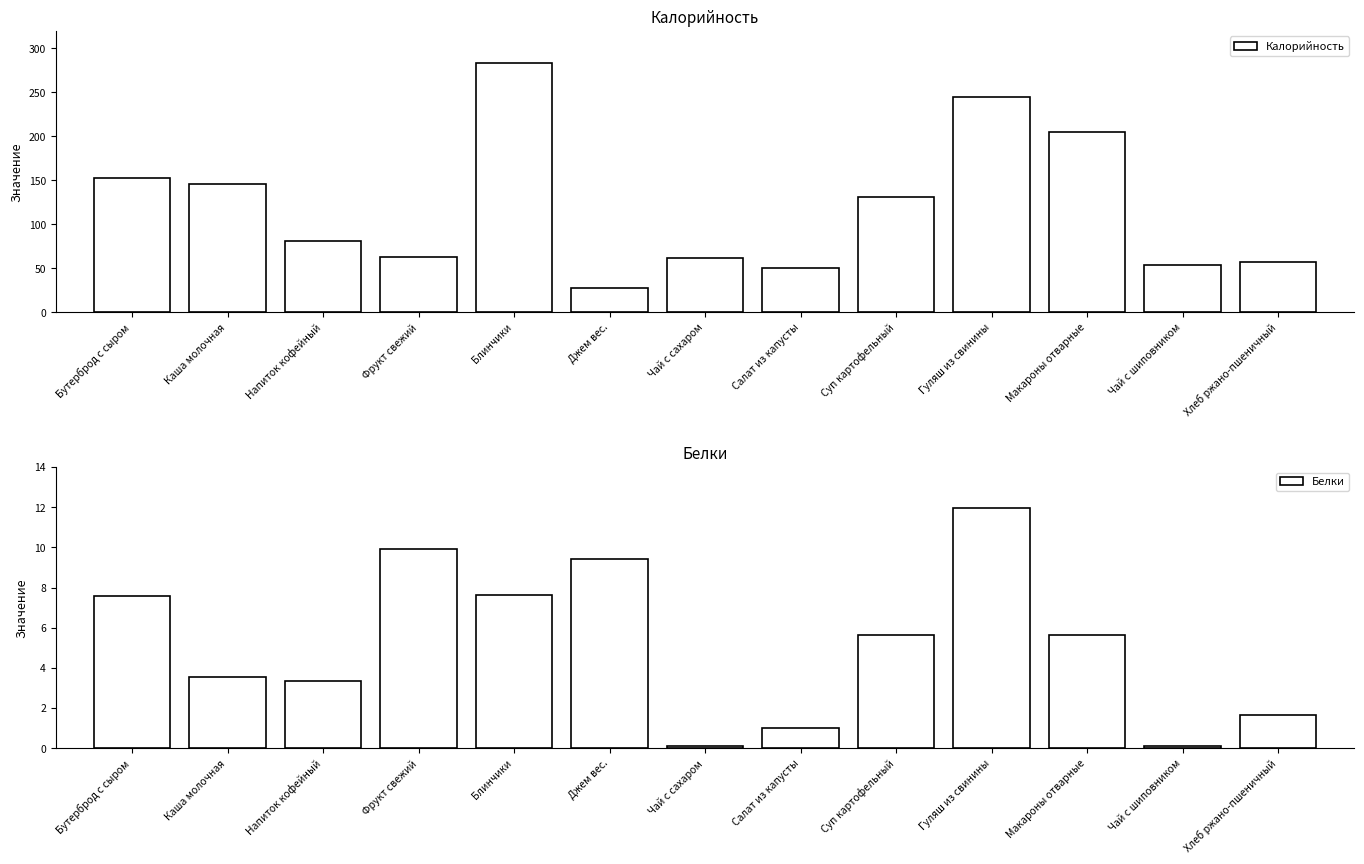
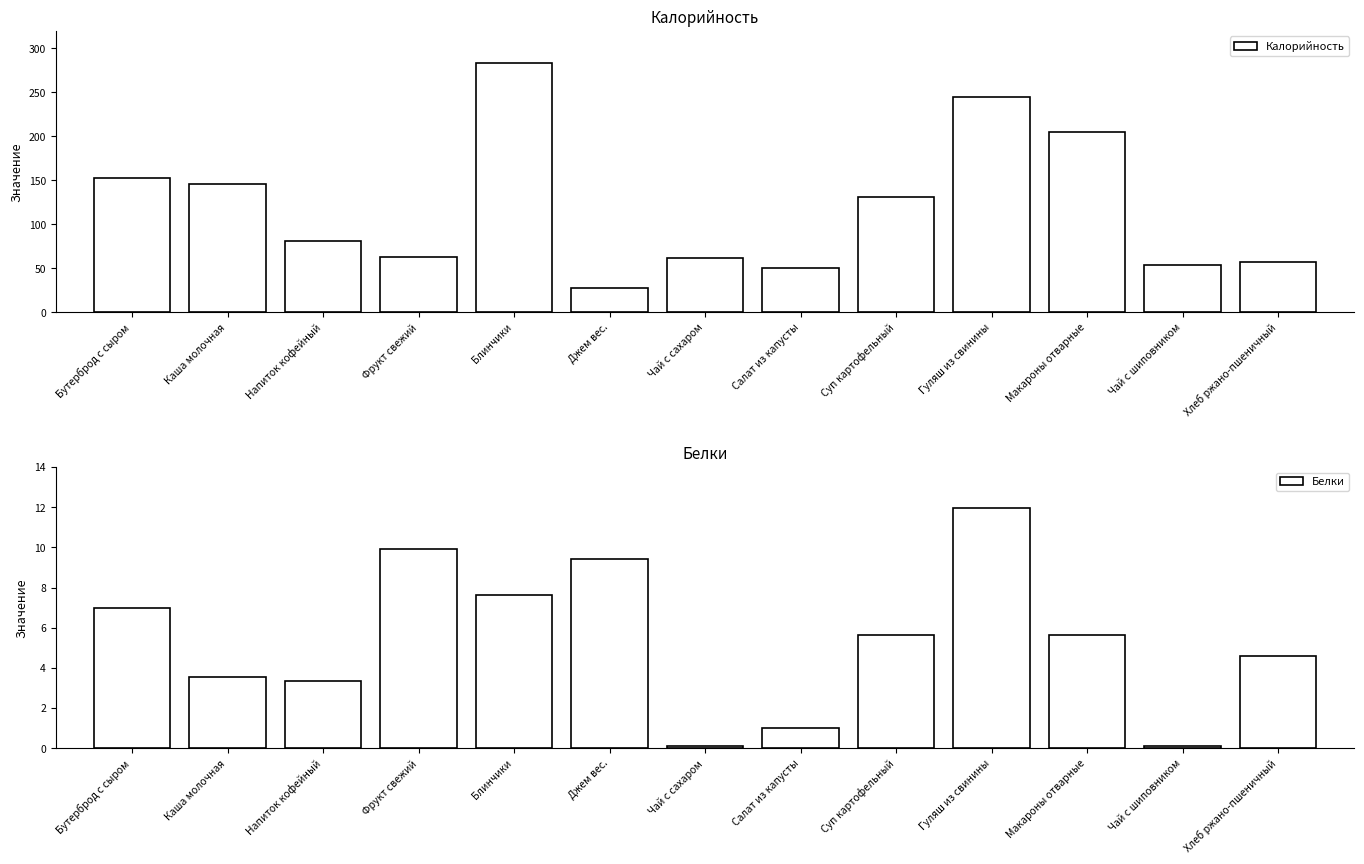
Белки, Бутерброд с сыром: 7.6 -> 7.0
Белки, Хлеб ржано-пшеничный: 1.7 -> 4.6
